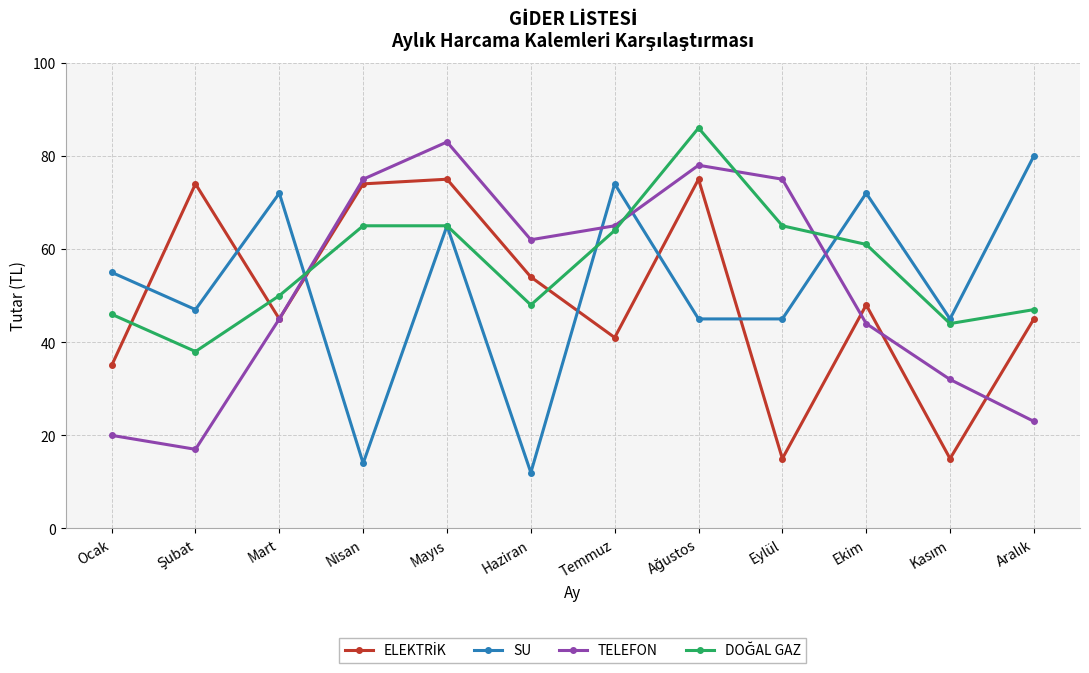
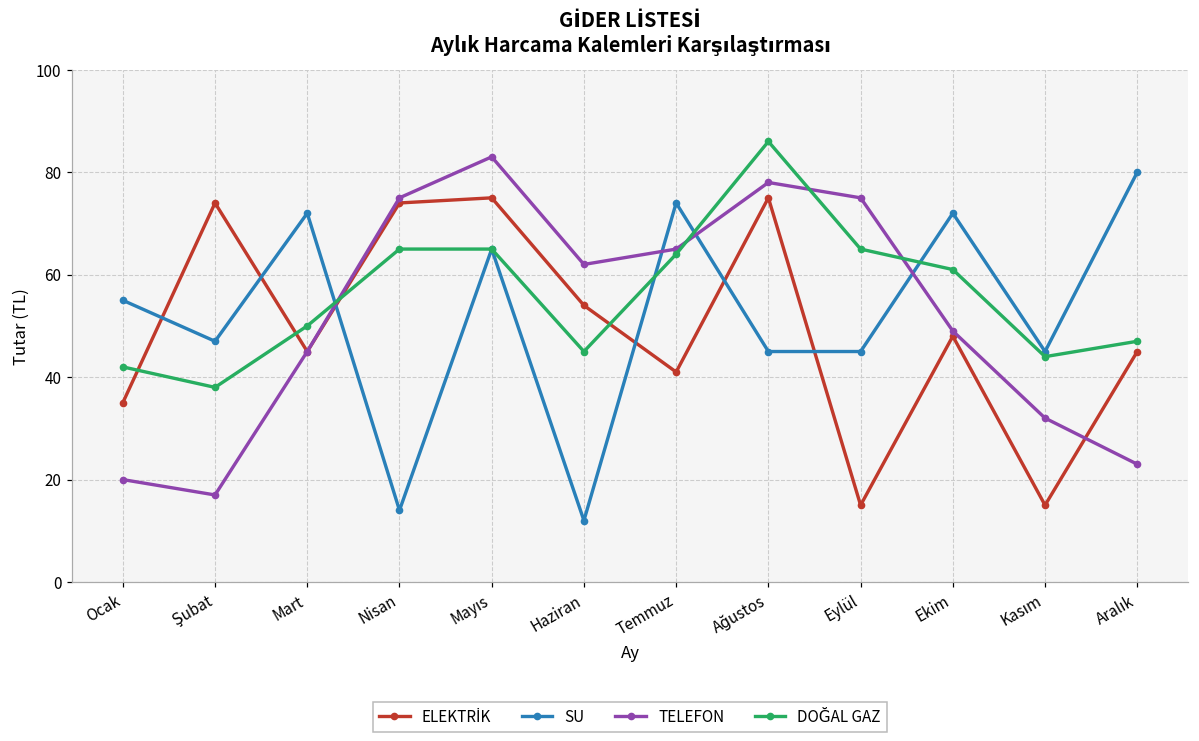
DOĞAL GAZ, Ocak: 46 -> 42
DOĞAL GAZ, Haziran: 48 -> 45
TELEFON, Ekim: 44 -> 49
